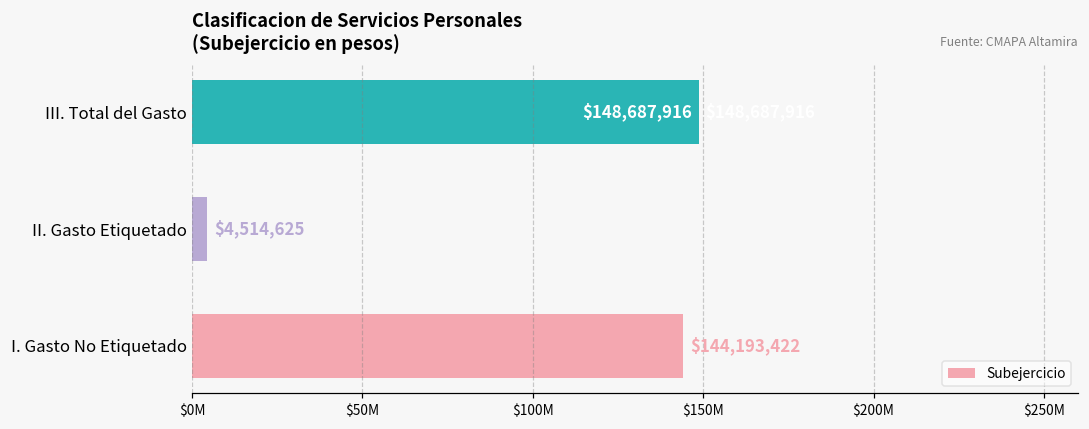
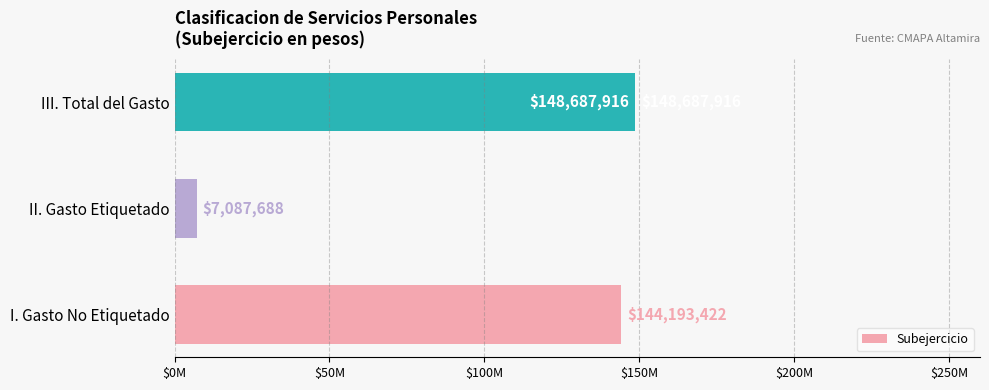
II. Gasto Etiquetado: $4,514,625 -> $7,087,688
